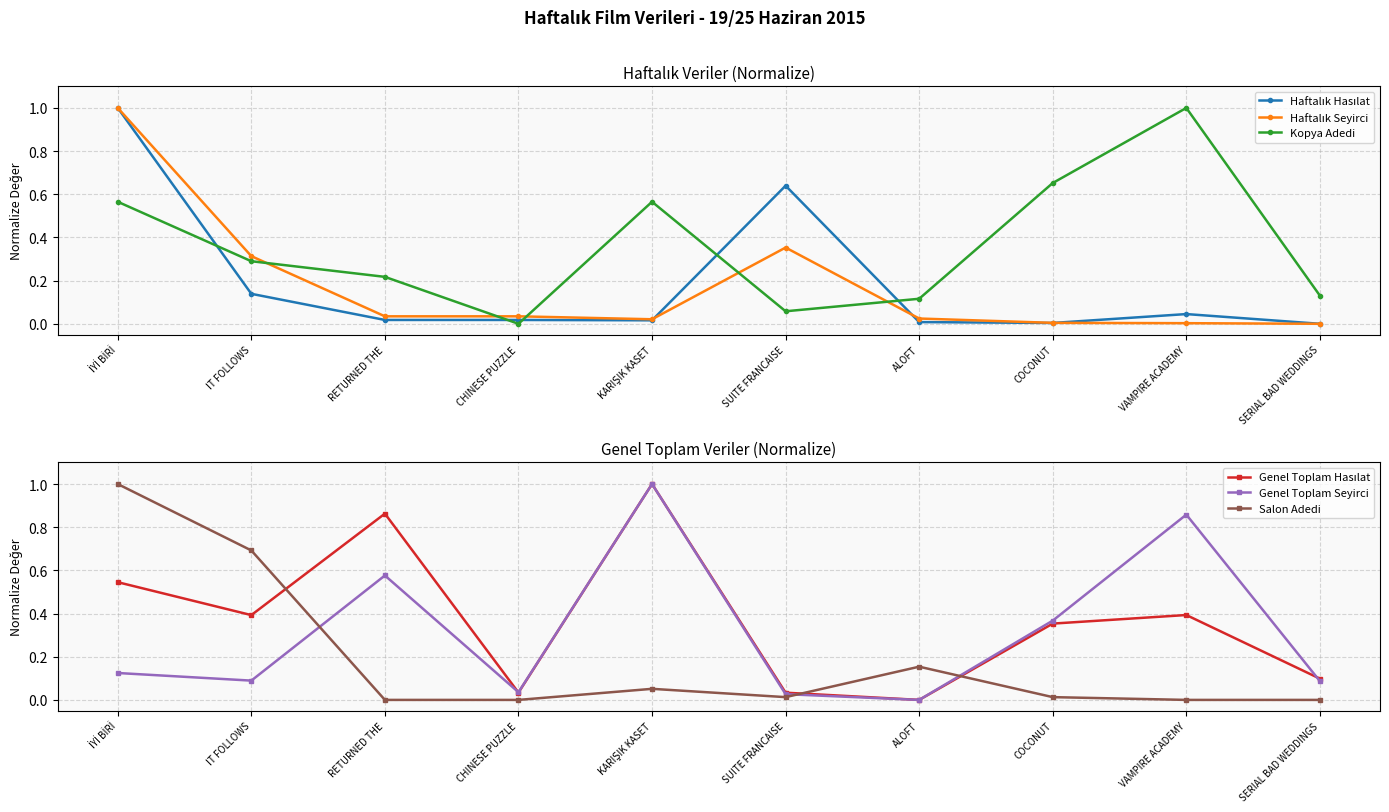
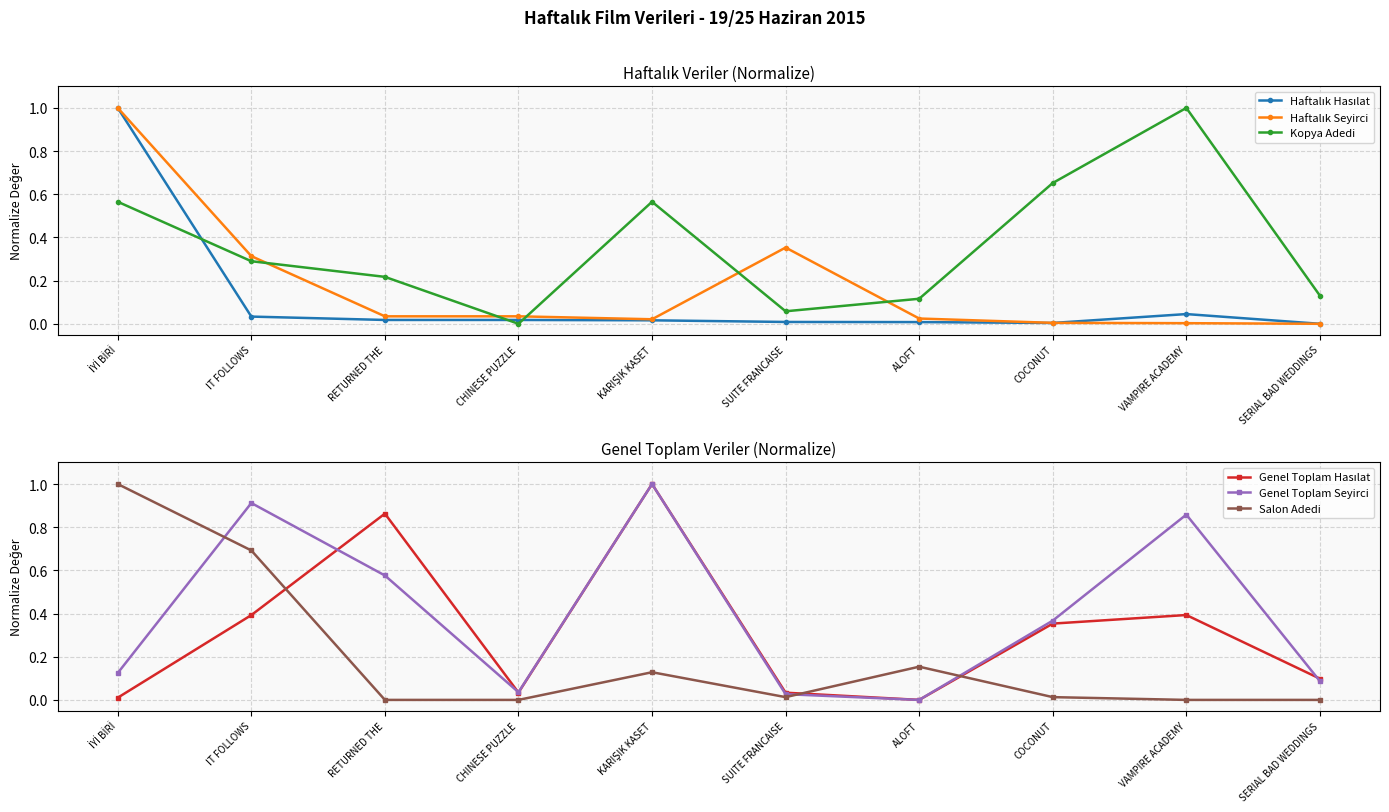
Haftalık Veriler (Normalize), Haftalık Hasılat, IT FOLLOWS: 0.14 -> 0.03
Haftalık Veriler (Normalize), Haftalık Hasılat, SUITE FRANCAISE: 0.64 -> 0.01
Genel Toplam Veriler (Normalize), Genel Toplam Hasılat, İYİ BİRİ: 0.55 -> 0.01
Genel Toplam Veriler (Normalize), Genel Toplam Seyirci, IT FOLLOWS: 0.09 -> 0.91
Genel Toplam Veriler (Normalize), Salon Adedi, KARIŞIK KASET: 0.05 -> 0.13
